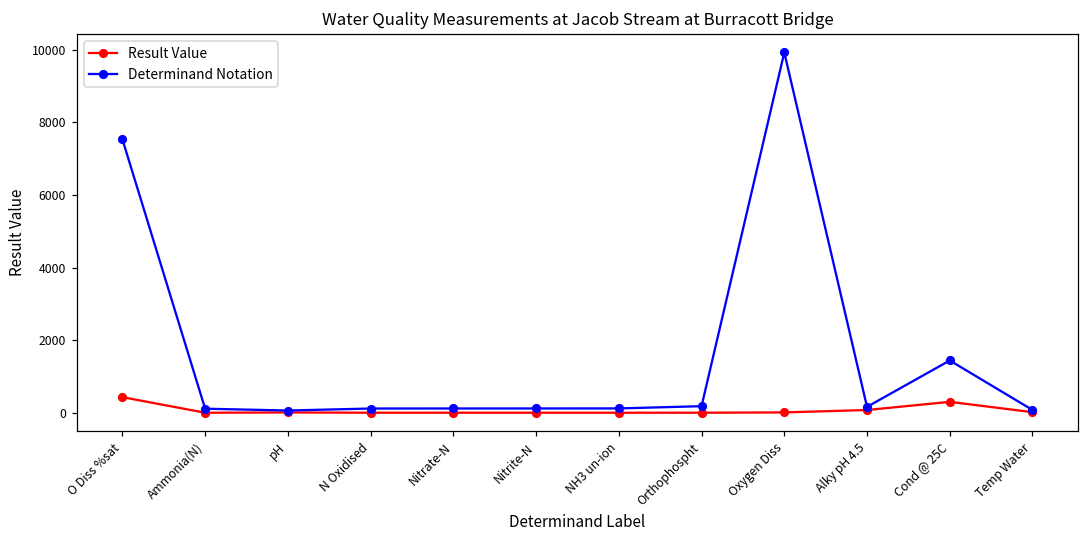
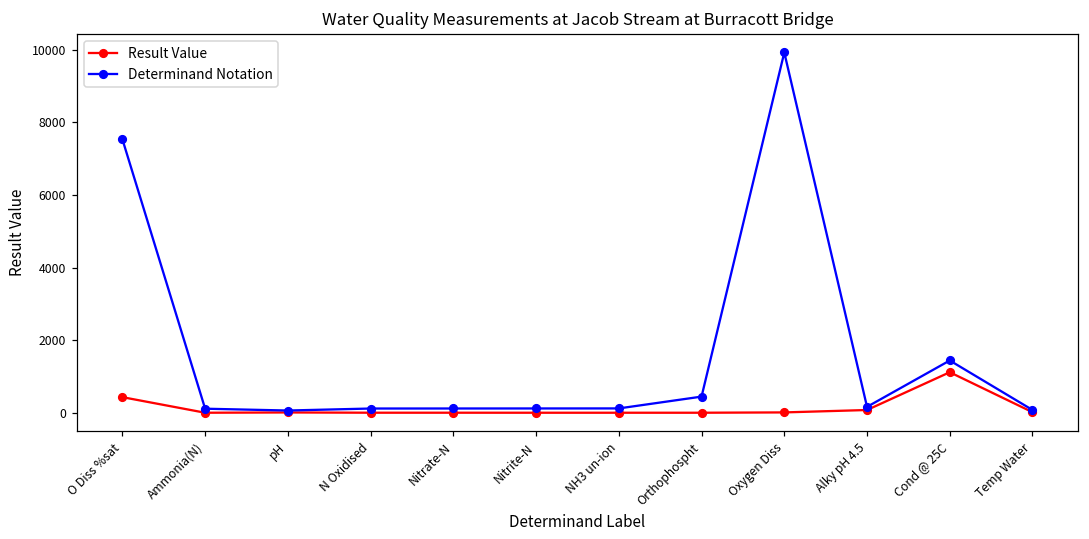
Determinand Notation, Orthophospht: 200 -> 400
Result Value, Cond @ 25C: 300 -> 1100
